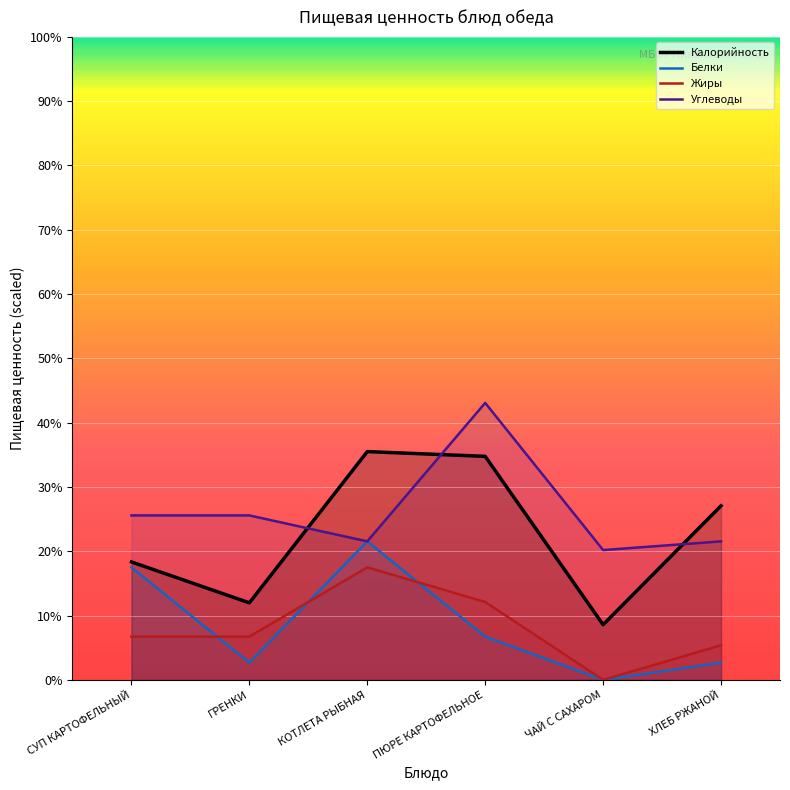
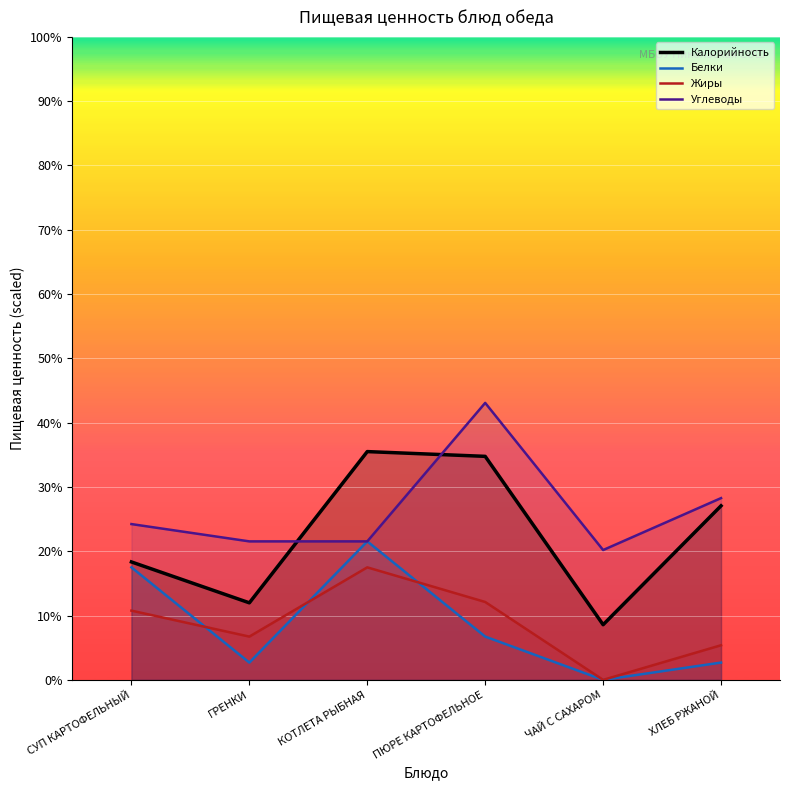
Жиры, СУП КАРТОФЕЛЬНЫЙ: 7% -> 11%
Углеводы, СУП КАРТОФЕЛЬНЫЙ: 26% -> 24%
Углеводы, ГРЕНКИ: 26% -> 22%
Углеводы, ХЛЕБ РЖАНОЙ: 22% -> 28%
